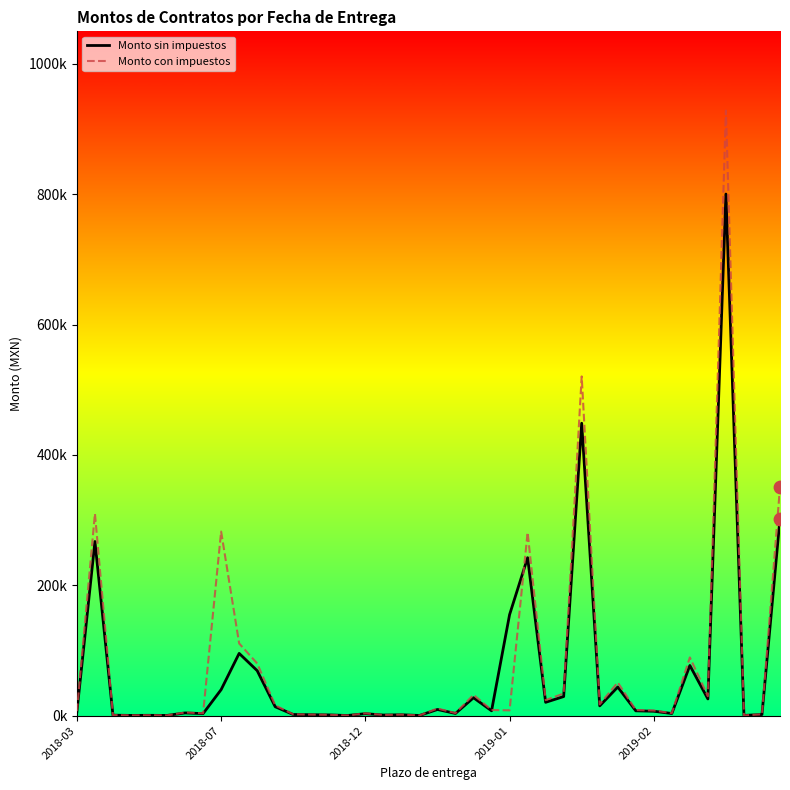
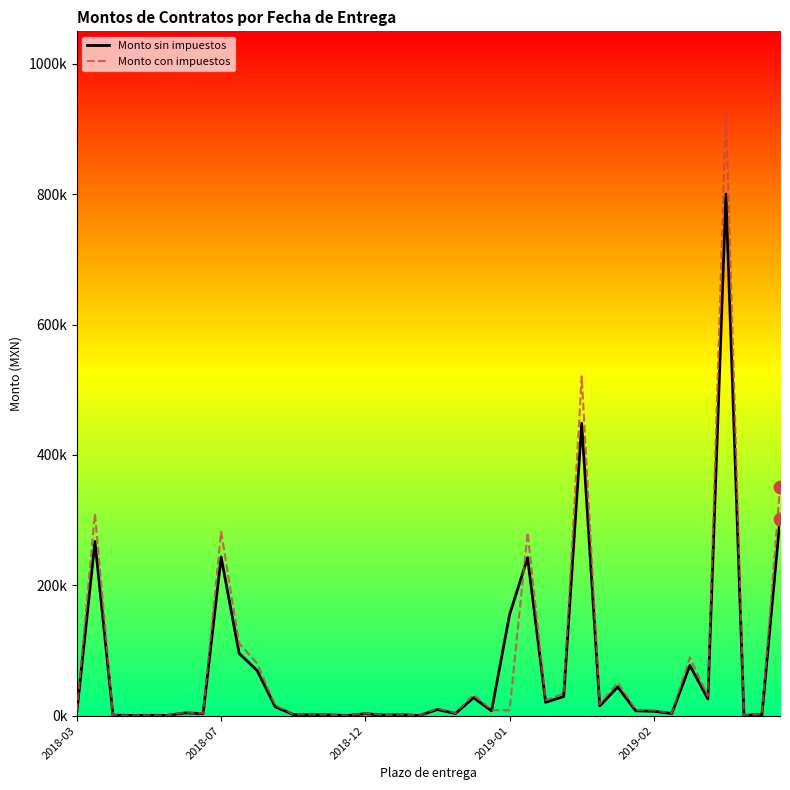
Monto sin impuestos, 2018-07: 40000 -> 240000
